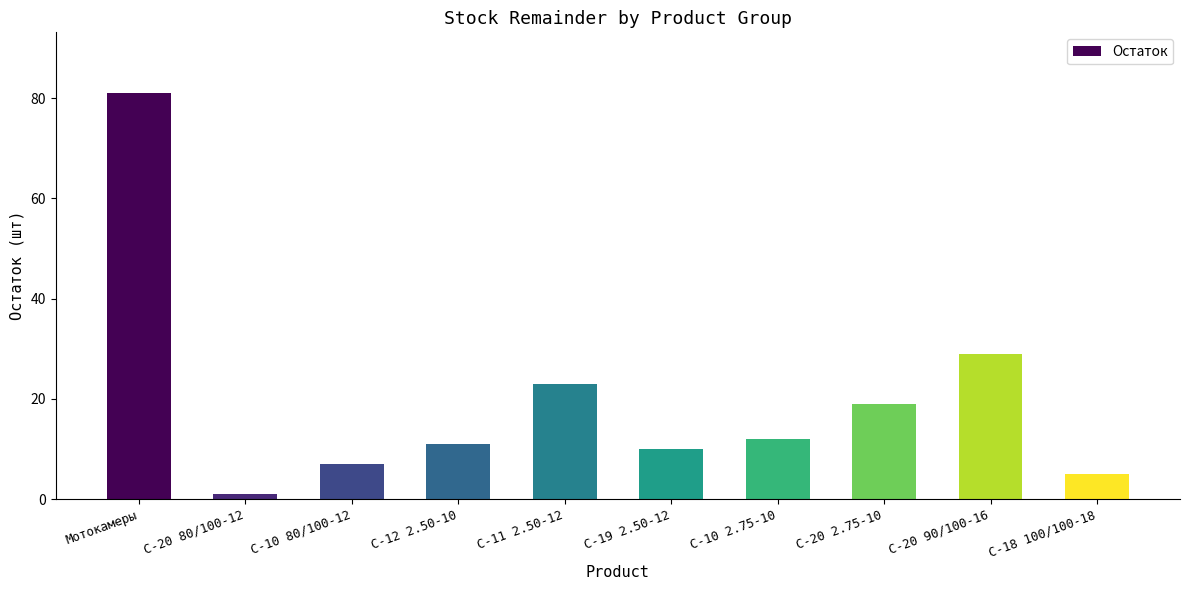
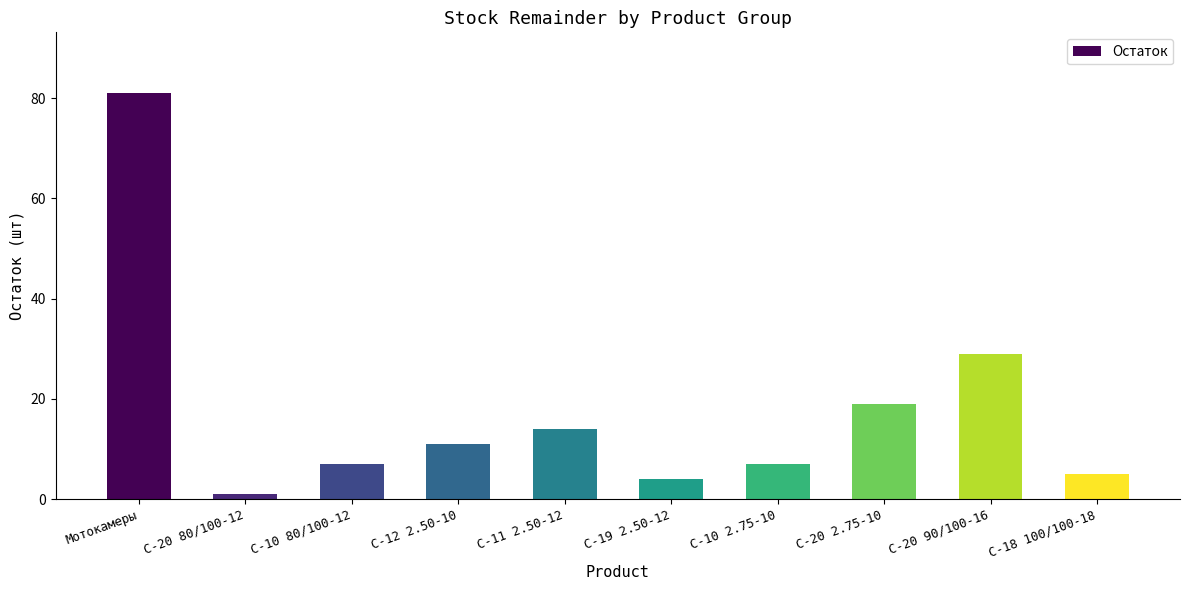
C-11 2.50-12: 23 -> 14
C-19 2.50-12: 10 -> 4
C-10 2.75-10: 12 -> 7
